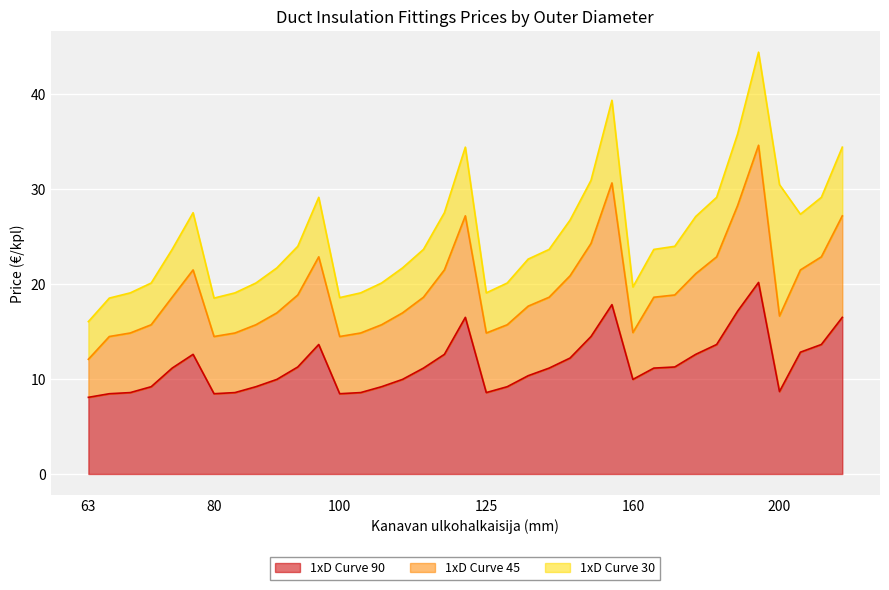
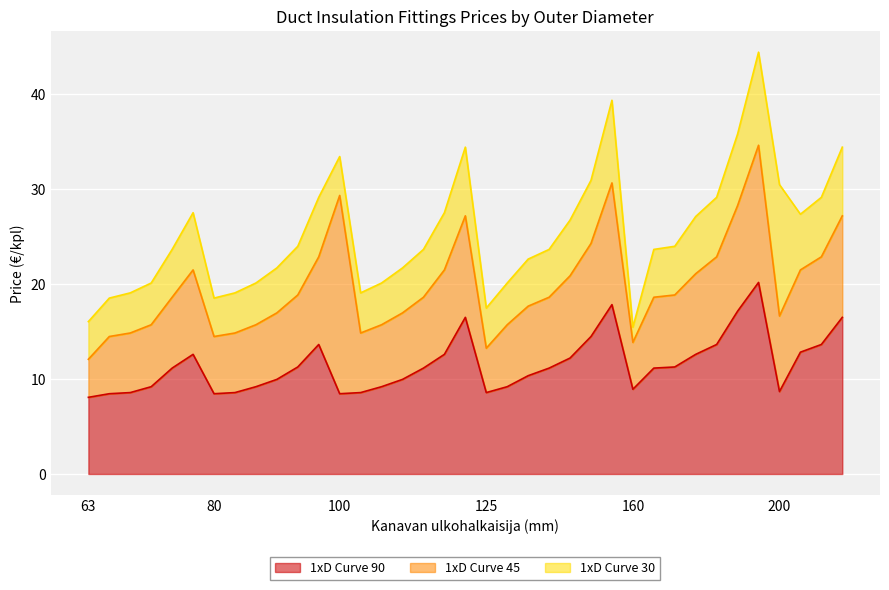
1xD Curve 45, 100: 6 -> 21
1xD Curve 45, 125: 6 -> 5
1xD Curve 90, 160: 10 -> 9
1xD Curve 30, 160: 5 -> 2
